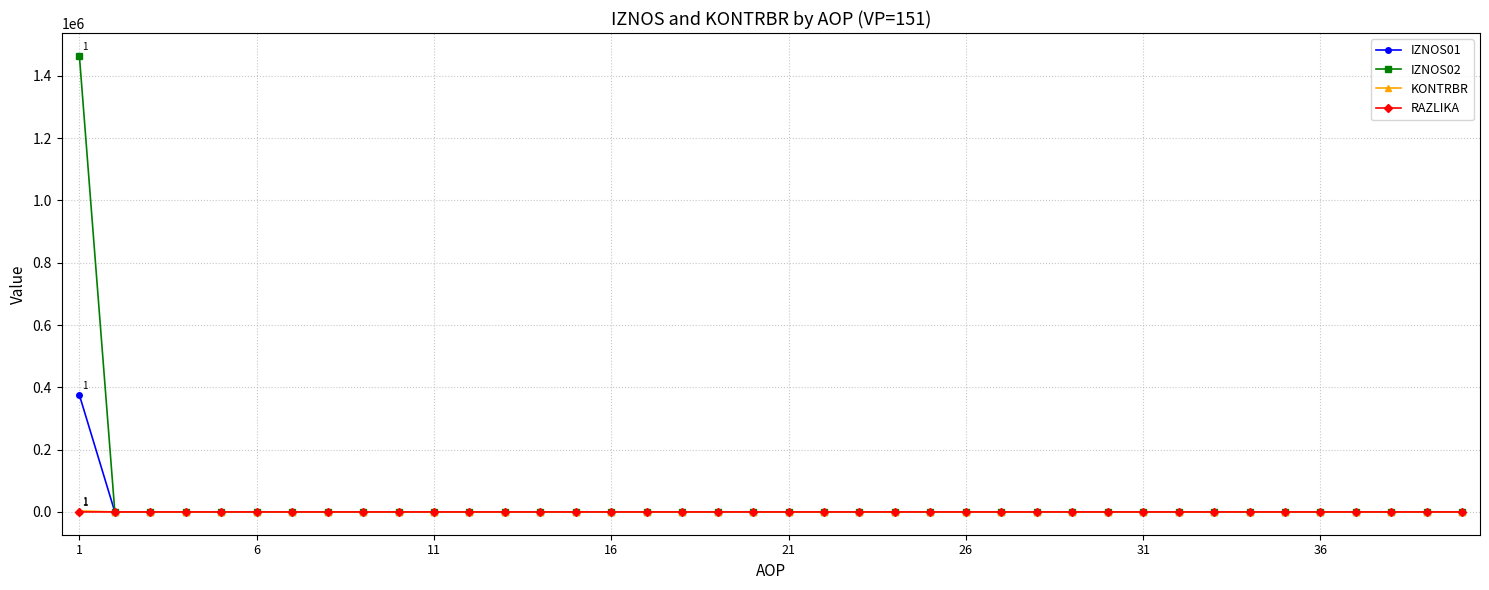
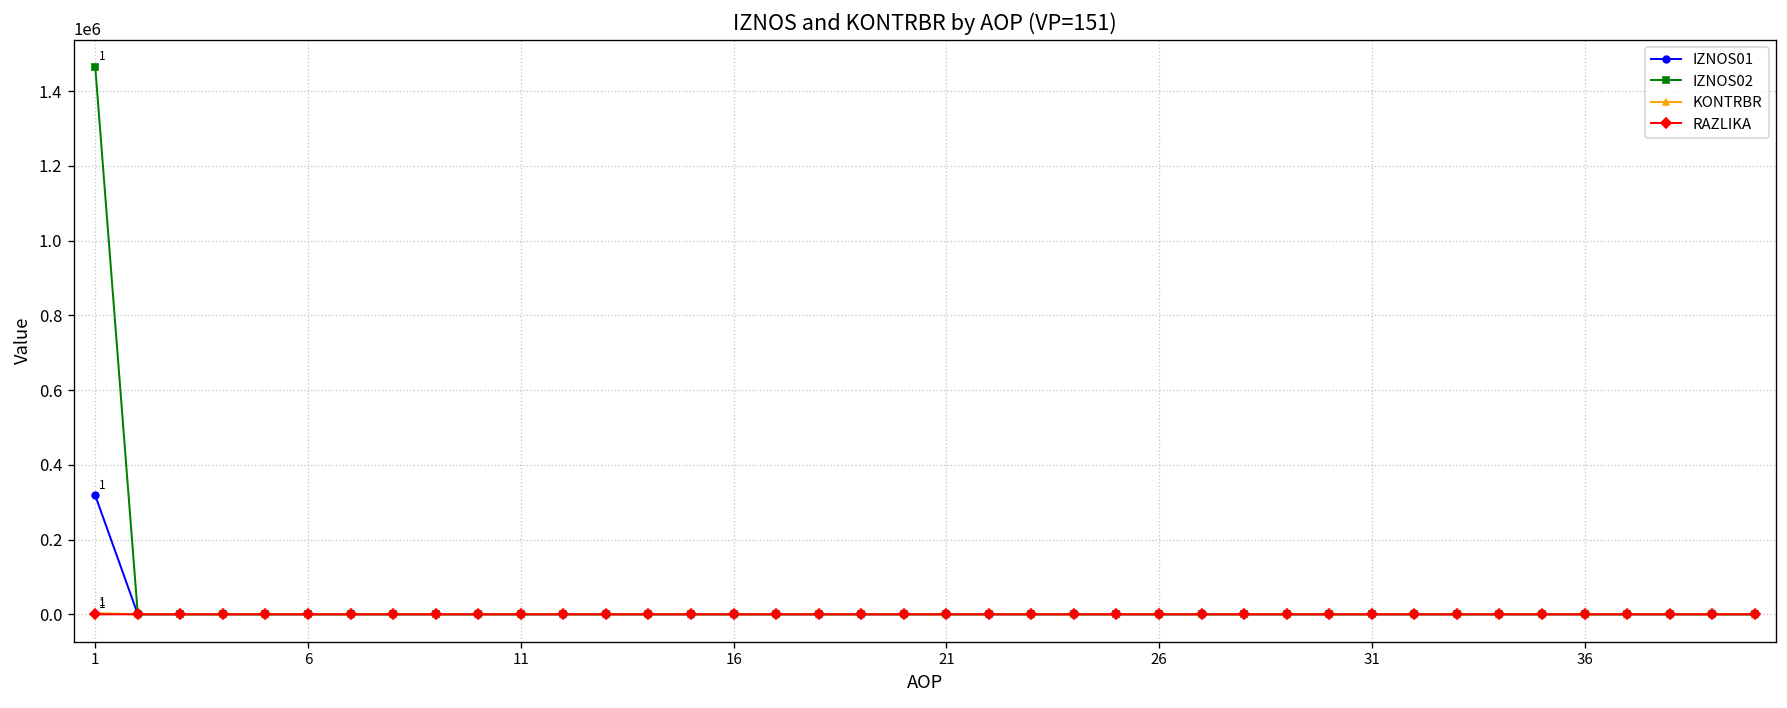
IZNOS01, 1: 380000 -> 320000
